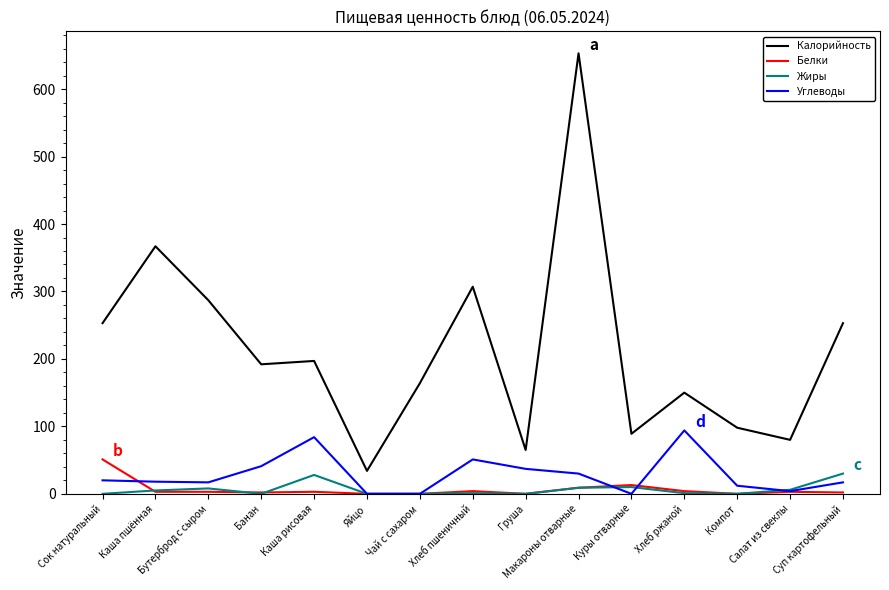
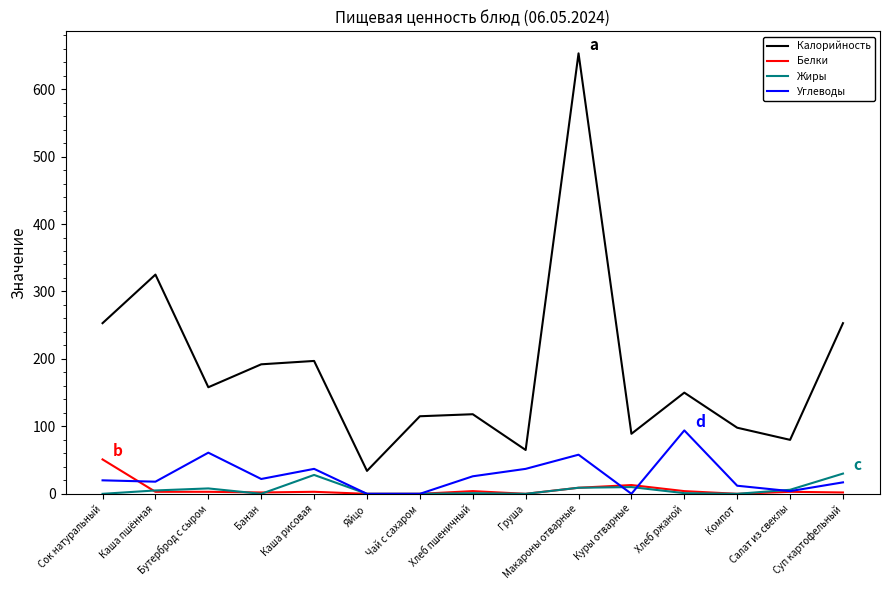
Калорийность, Каша пшённая: 370 -> 330
Калорийность, Бутерброд с сыром: 290 -> 160
Углеводы, Бутерброд с сыром: 20 -> 60
Углеводы, Банан: 40 -> 20
Углеводы, Каша рисовая: 80 -> 40
Калорийность, Чай с сахаром: 160 -> 120
Калорийность, Хлеб пшеничный: 310 -> 120
Углеводы, Хлеб пшеничный: 50 -> 30
Углеводы, Макароны отварные: 30 -> 60
